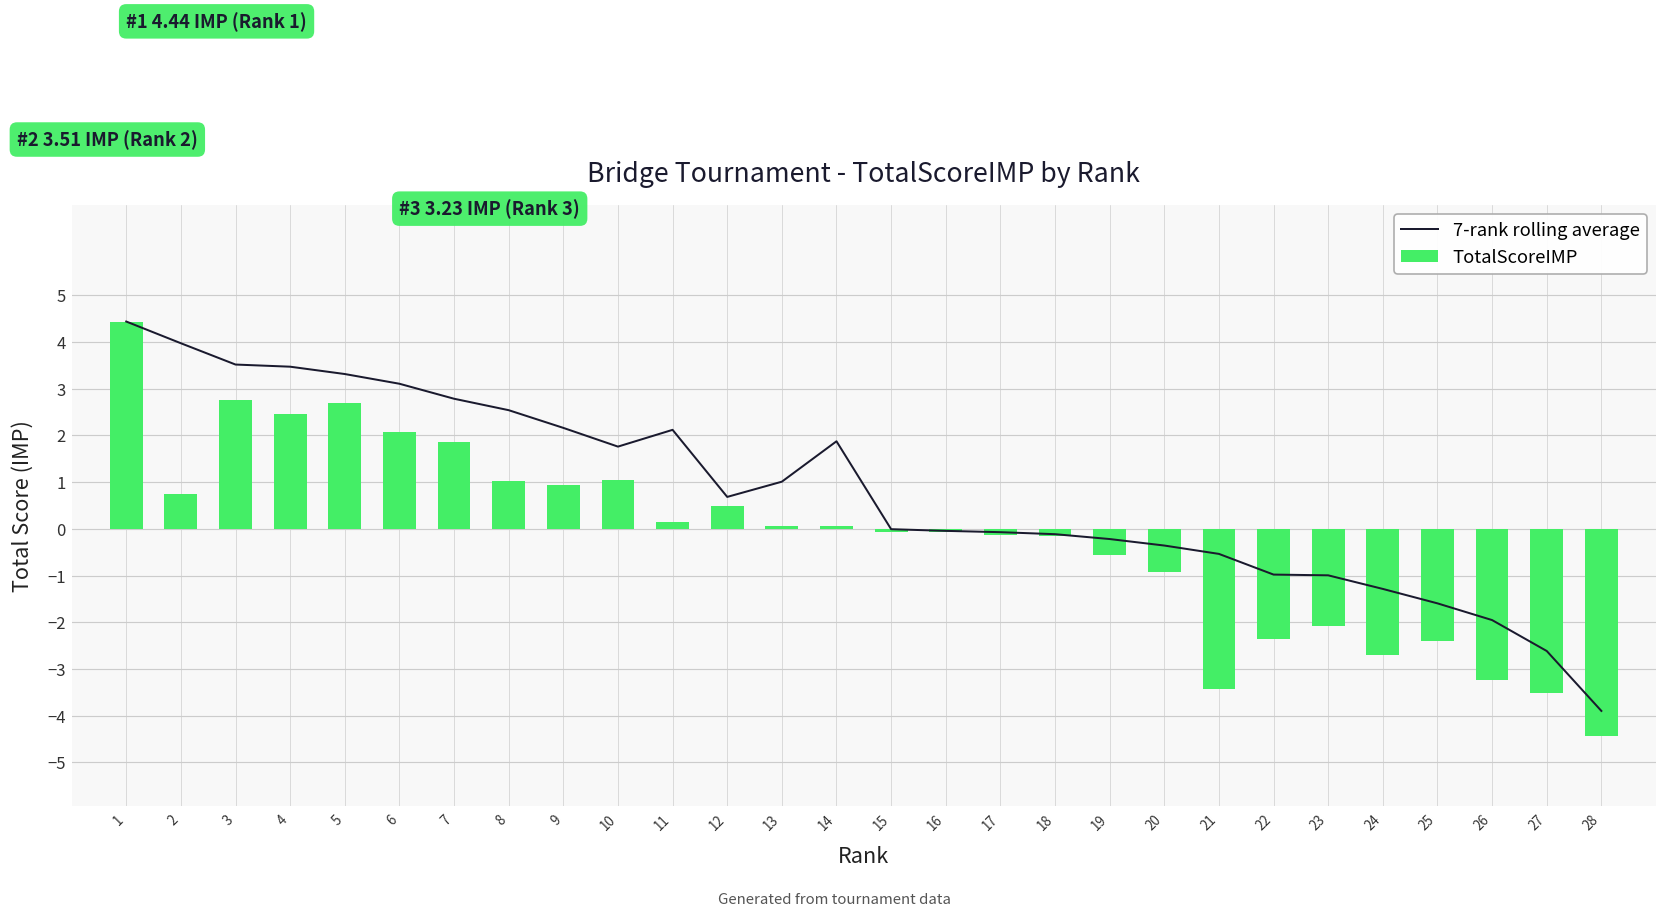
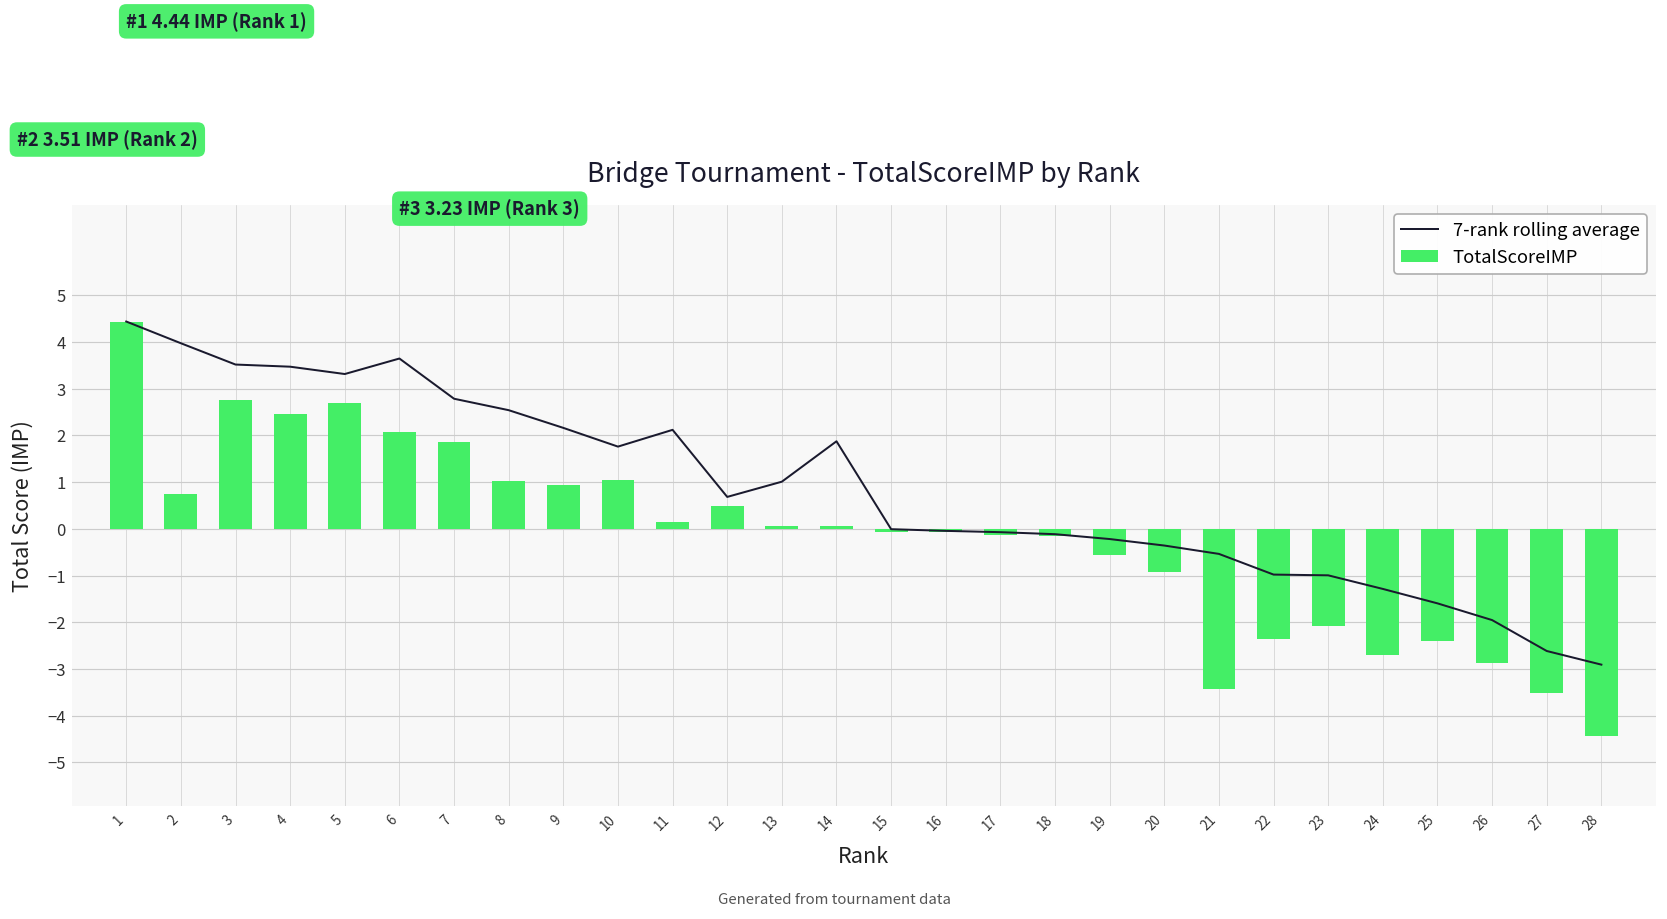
7-rank rolling average, 6: 3.1 -> 3.6
TotalScoreIMP, 26: -3.2 -> -2.9
7-rank rolling average, 28: -3.9 -> -2.9
